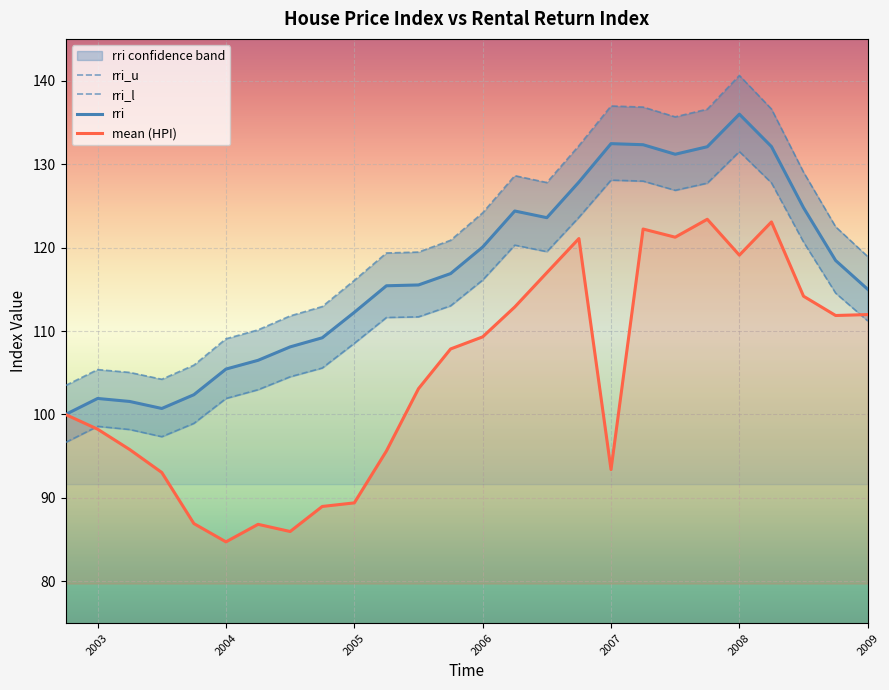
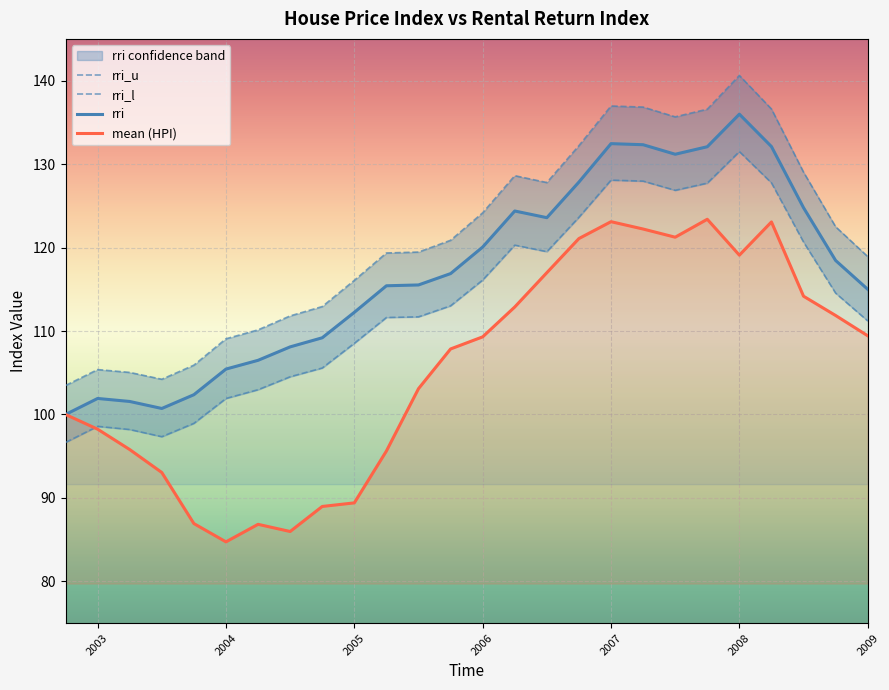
mean (HPI), 2007: 93 -> 123
mean (HPI), 2009: 112 -> 109
